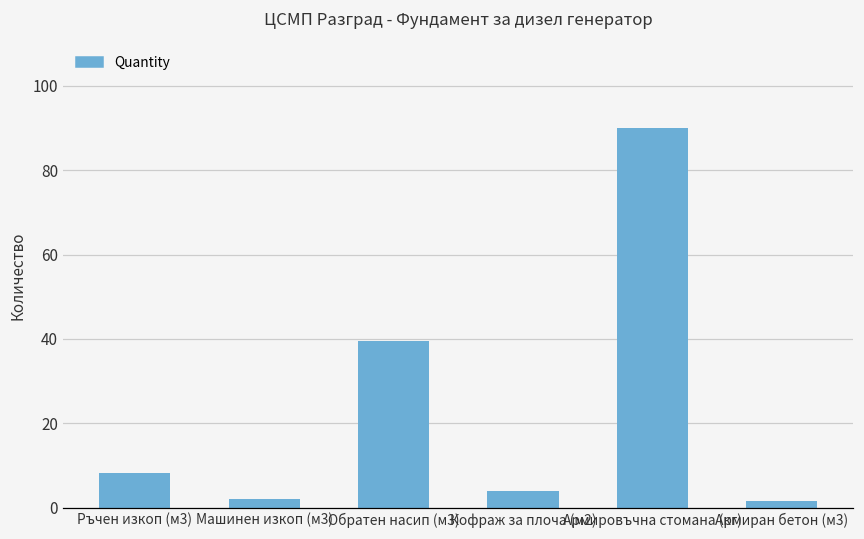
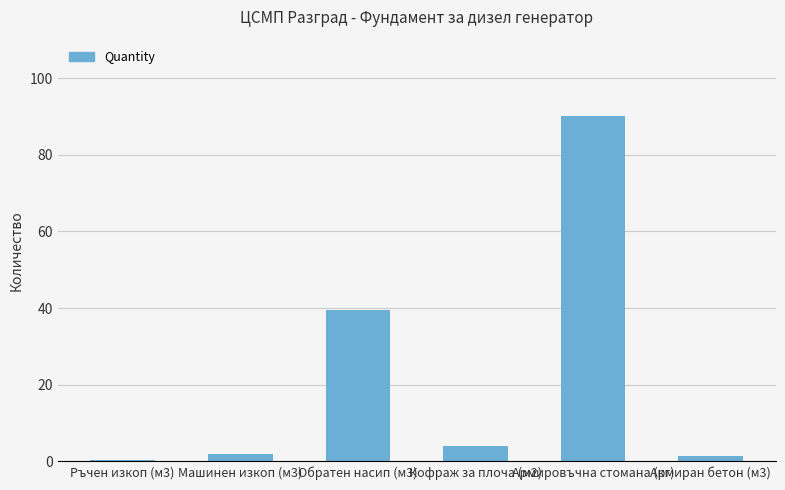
Ръчен изкоп (м3): 8 -> 1
